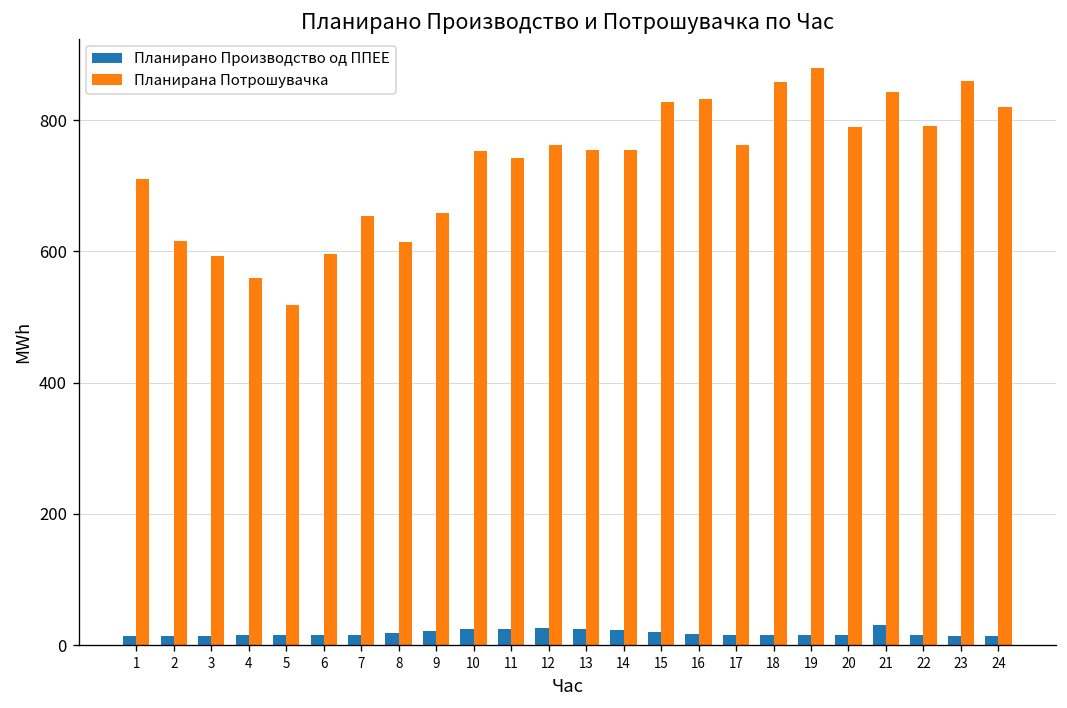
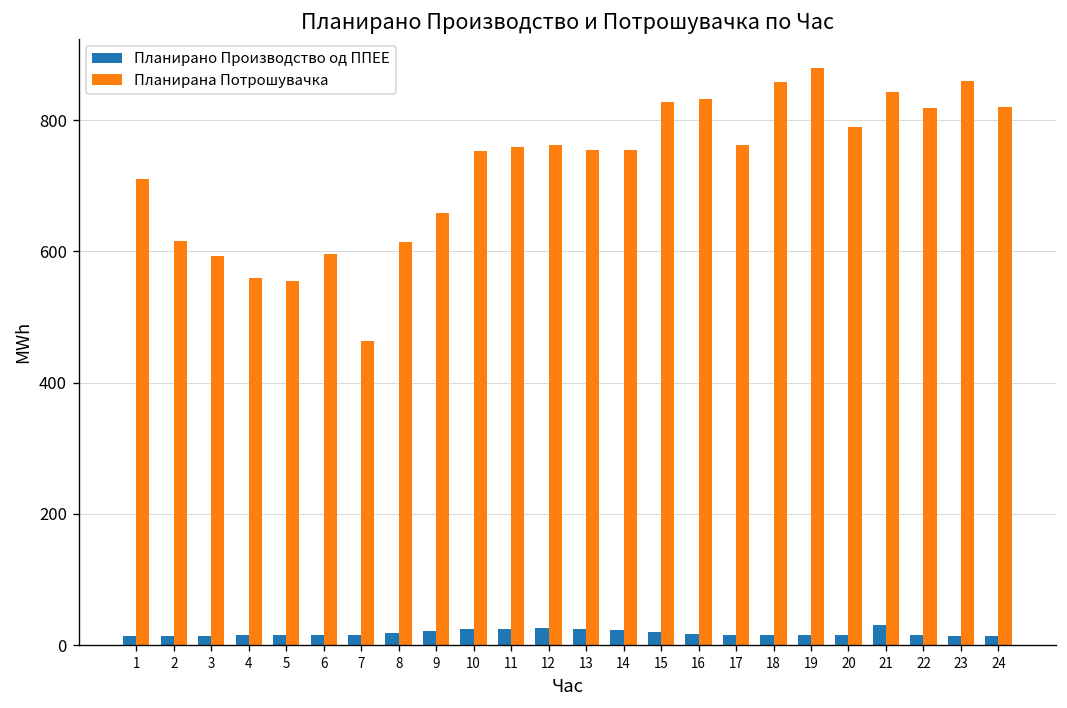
Планирана Потрошувачка, 5: 520 -> 560
Планирана Потрошувачка, 7: 650 -> 460
Планирана Потрошувачка, 11: 740 -> 760
Планирана Потрошувачка, 22: 790 -> 820
